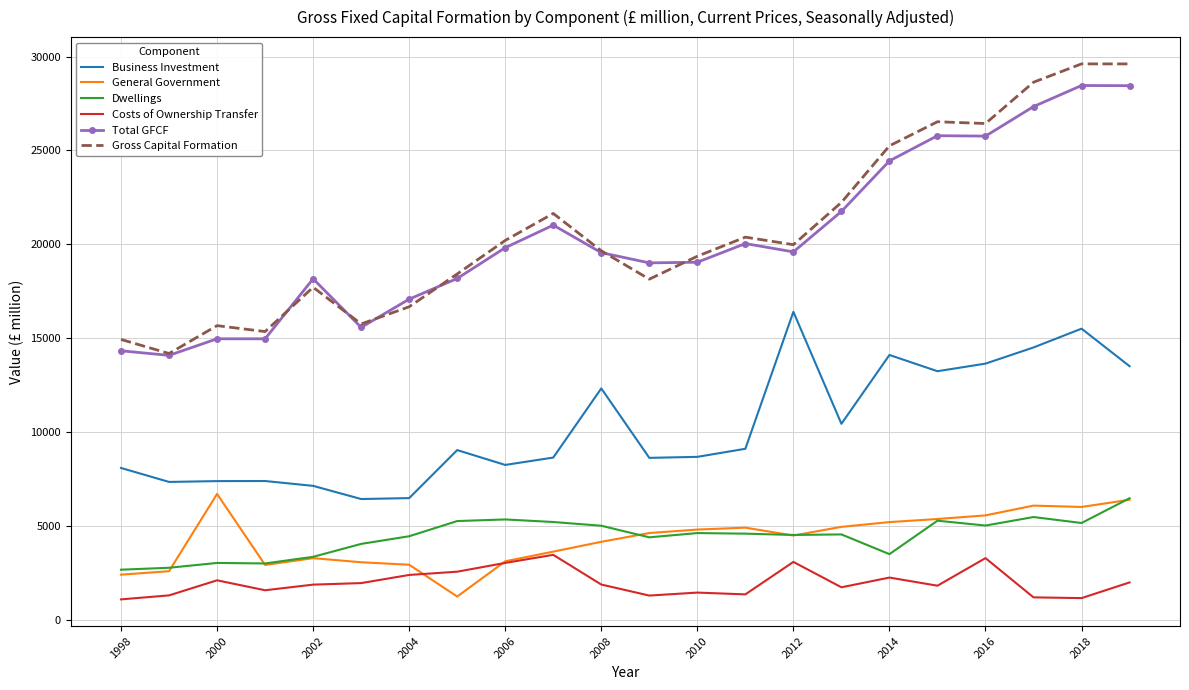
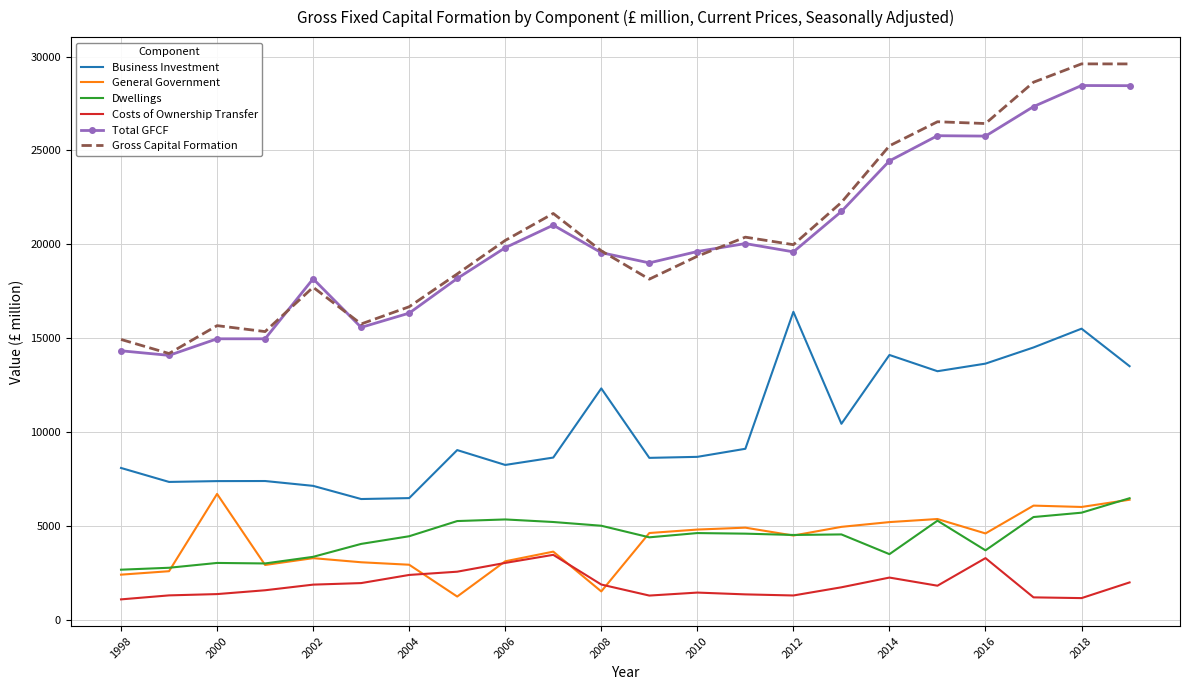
Costs of Ownership Transfer, 2000: 2100 -> 1400
Total GFCF, 2004: 17100 -> 16300
General Government, 2008: 4200 -> 1500
Total GFCF, 2010: 19100 -> 19600
Costs of Ownership Transfer, 2012: 3100 -> 1300
General Government, 2016: 5600 -> 4600
Dwellings, 2016: 5000 -> 3700
Dwellings, 2018: 5200 -> 5700
